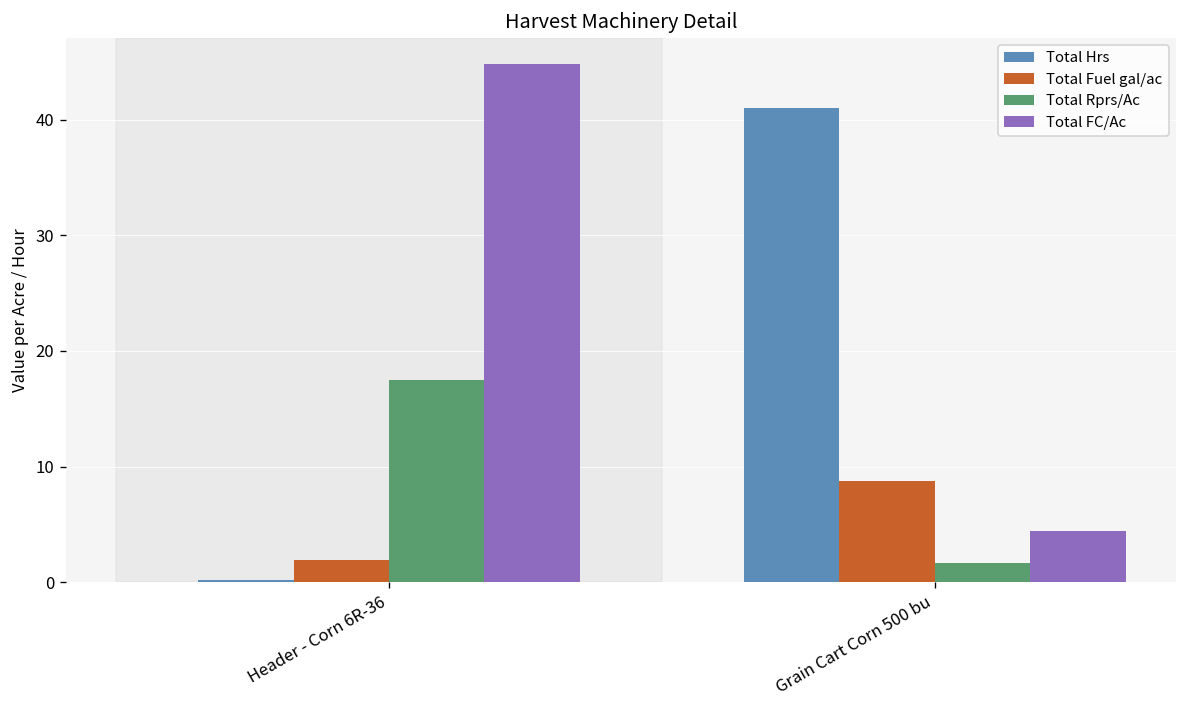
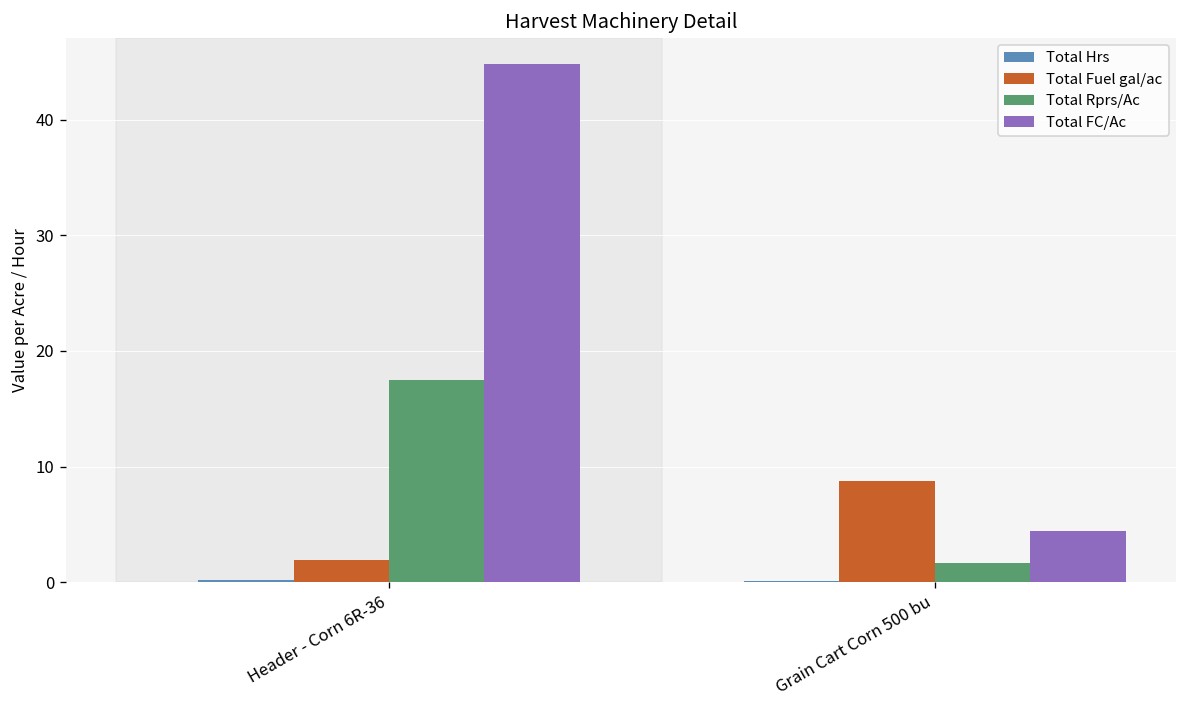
Total Hrs, Grain Cart Corn 500 bu: 41 -> 0
